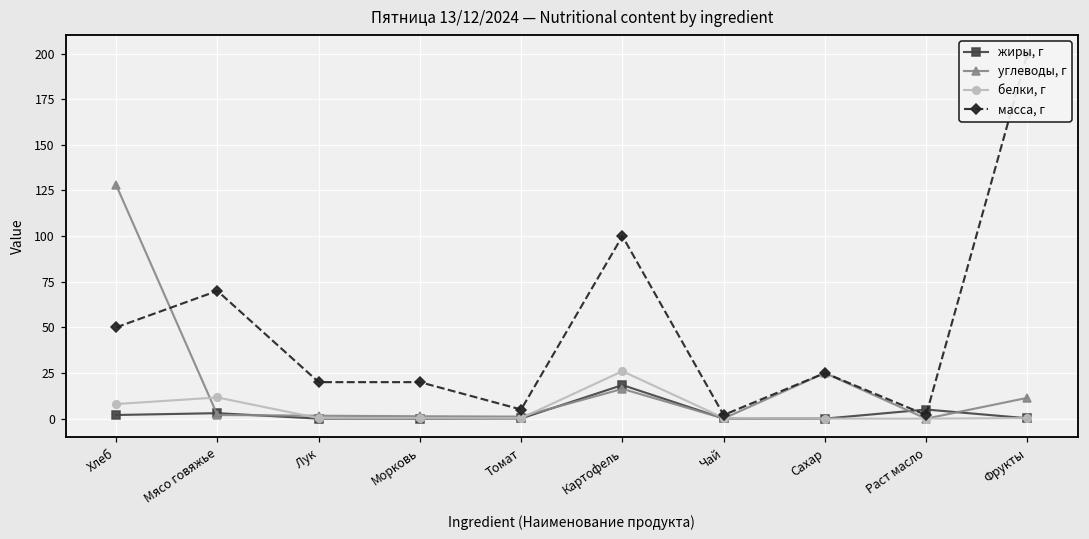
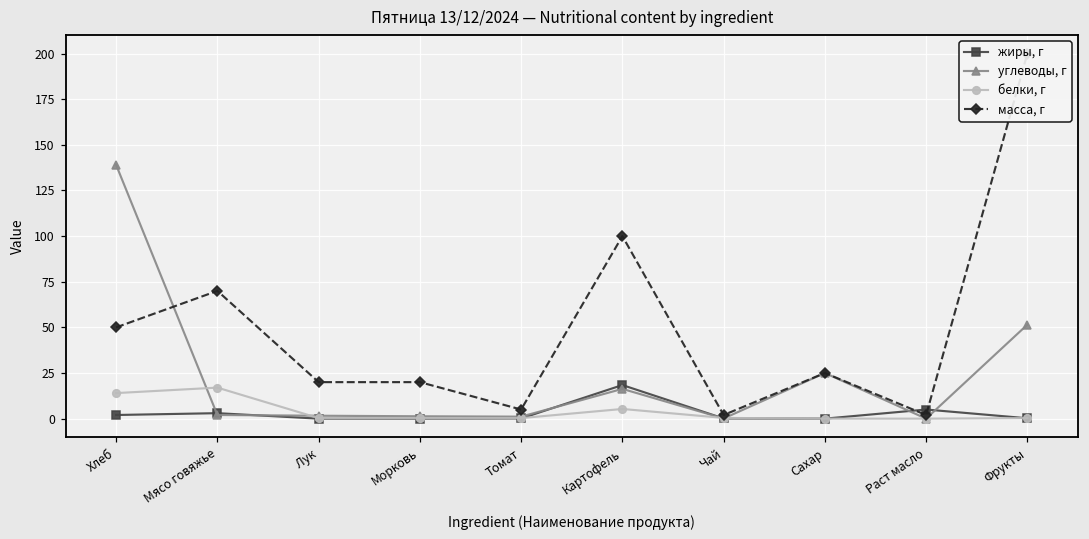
углеводы, г, Хлеб: 128 -> 139
белки, г, Хлеб: 8 -> 14
белки, г, Мясо говяжье: 12 -> 17
белки, г, Картофель: 26 -> 5
углеводы, г, Фрукты: 11 -> 52
